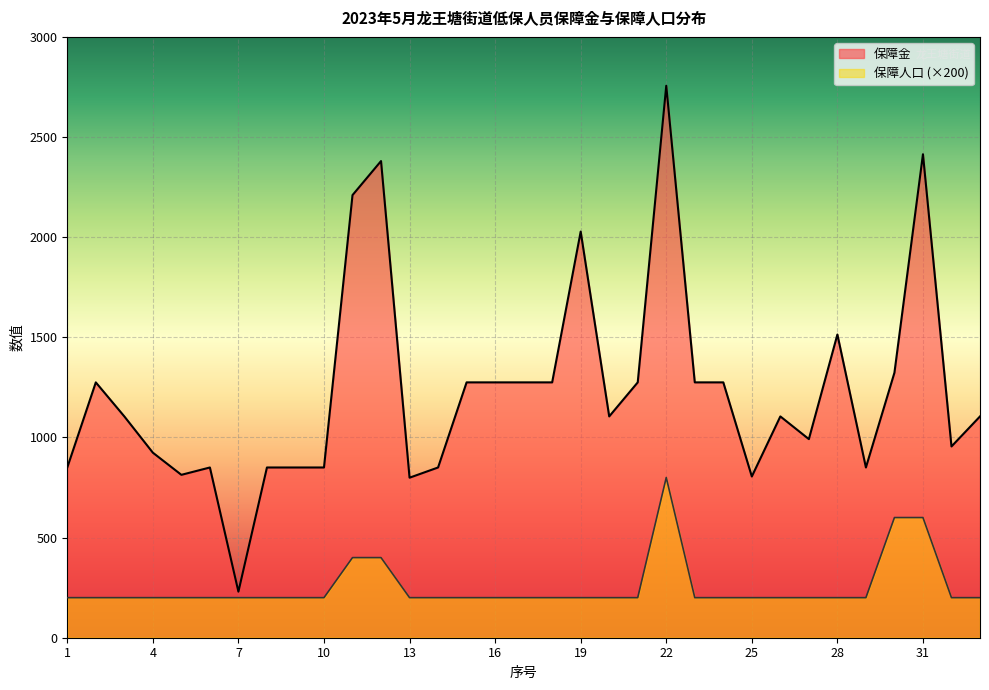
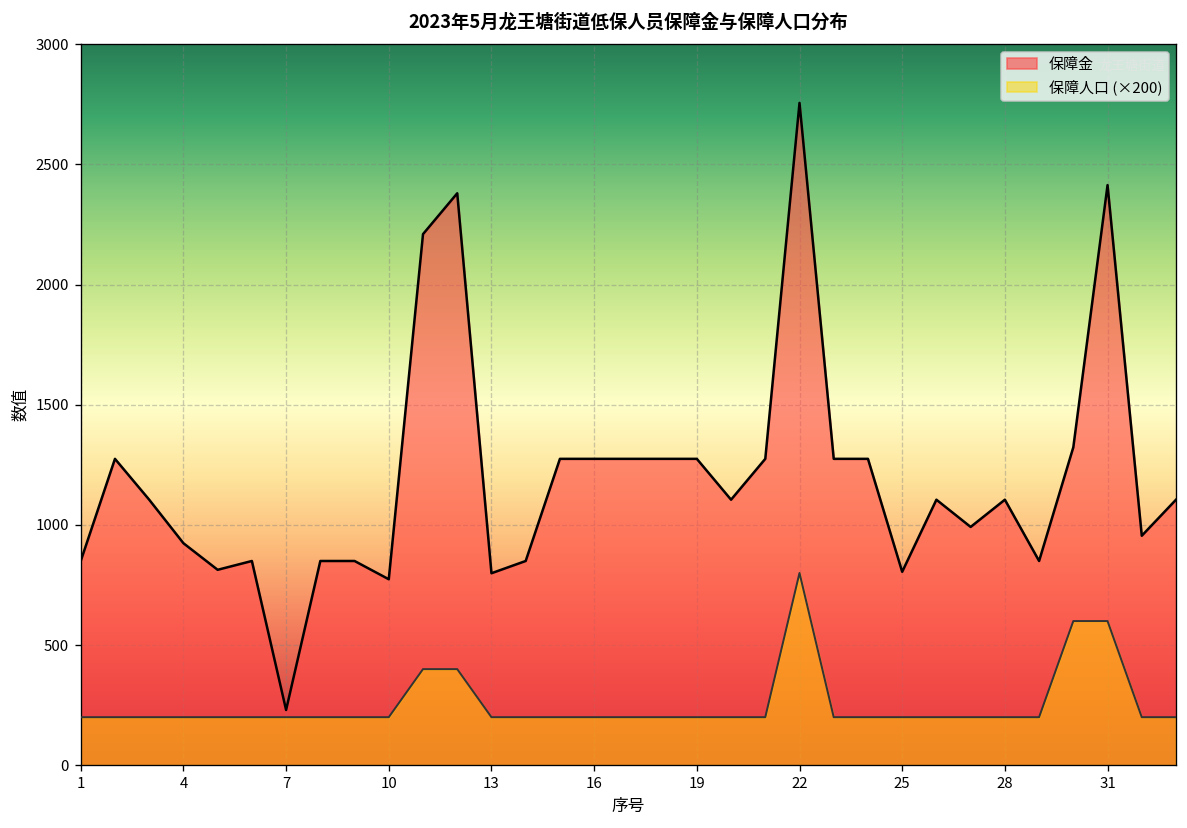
保障金, 10: 850 -> 770
保障金, 19: 2030 -> 1280
保障金, 28: 1510 -> 1110
